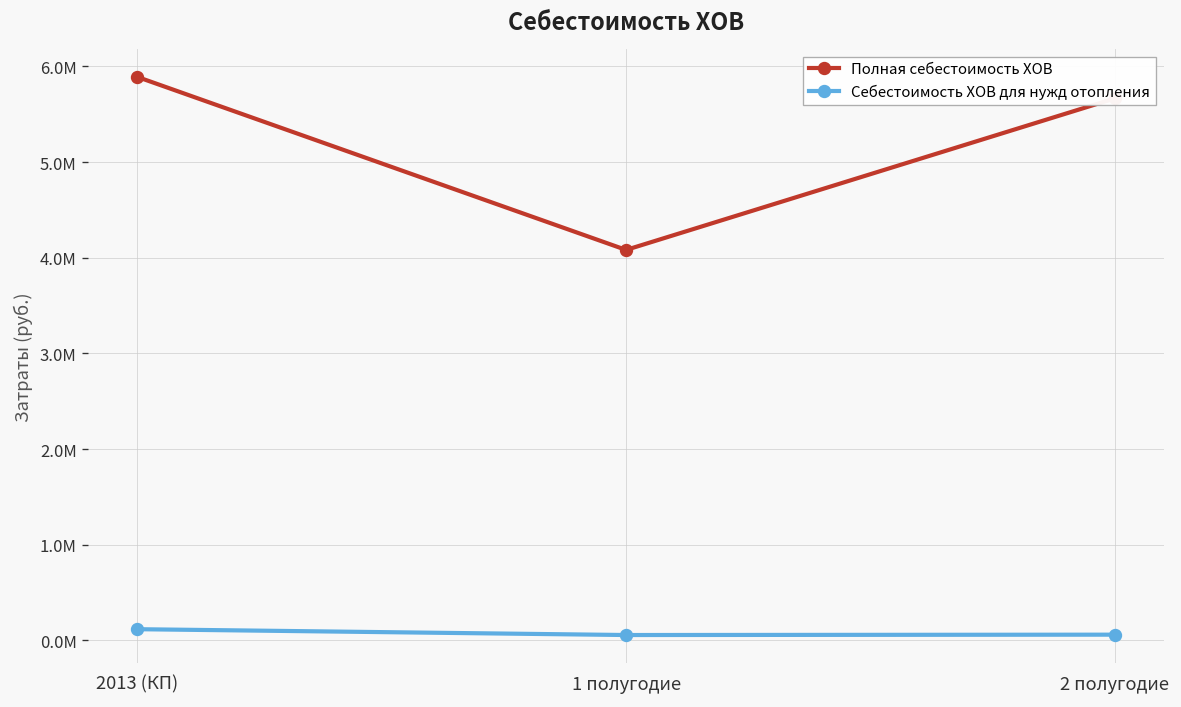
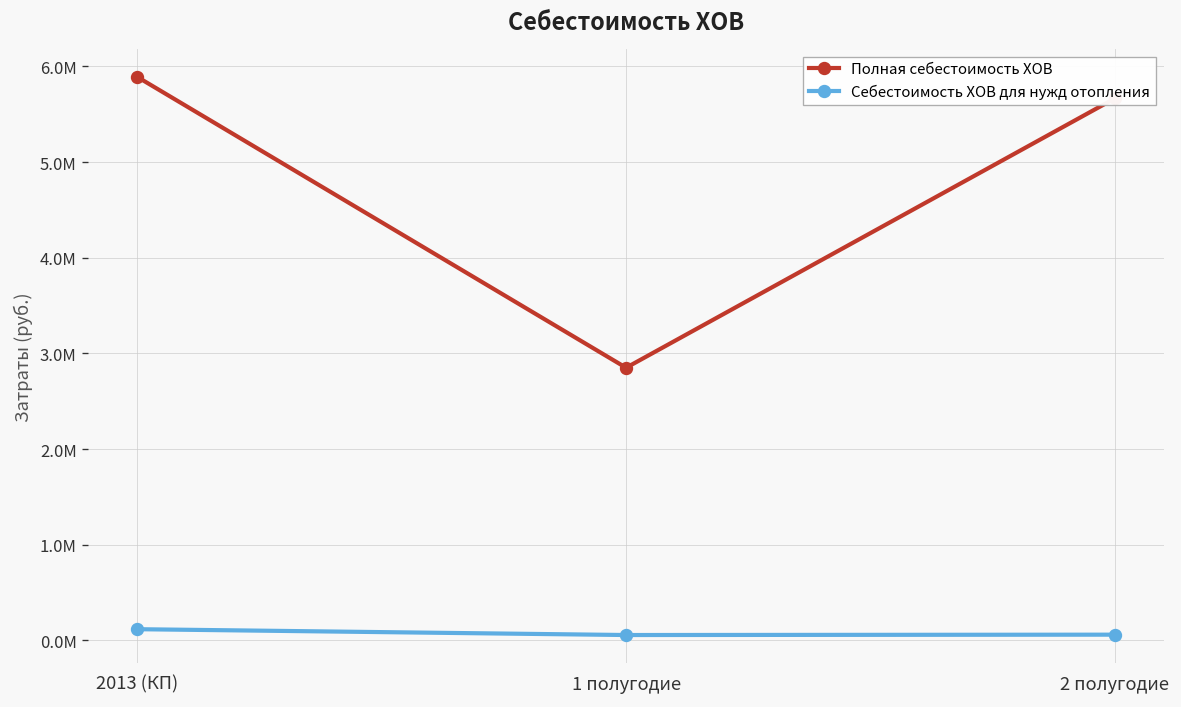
Полная себестоимость ХОВ, 1 полугодие: 4100000 -> 2900000
